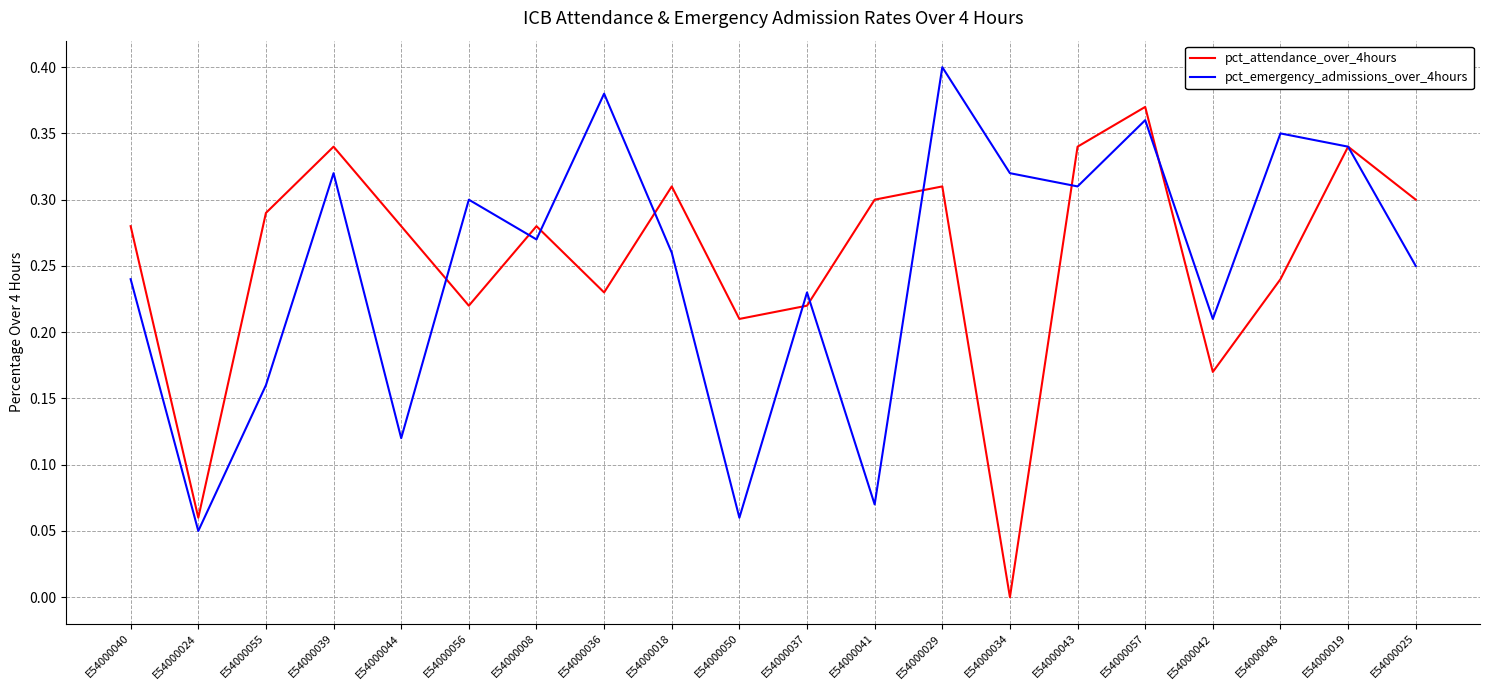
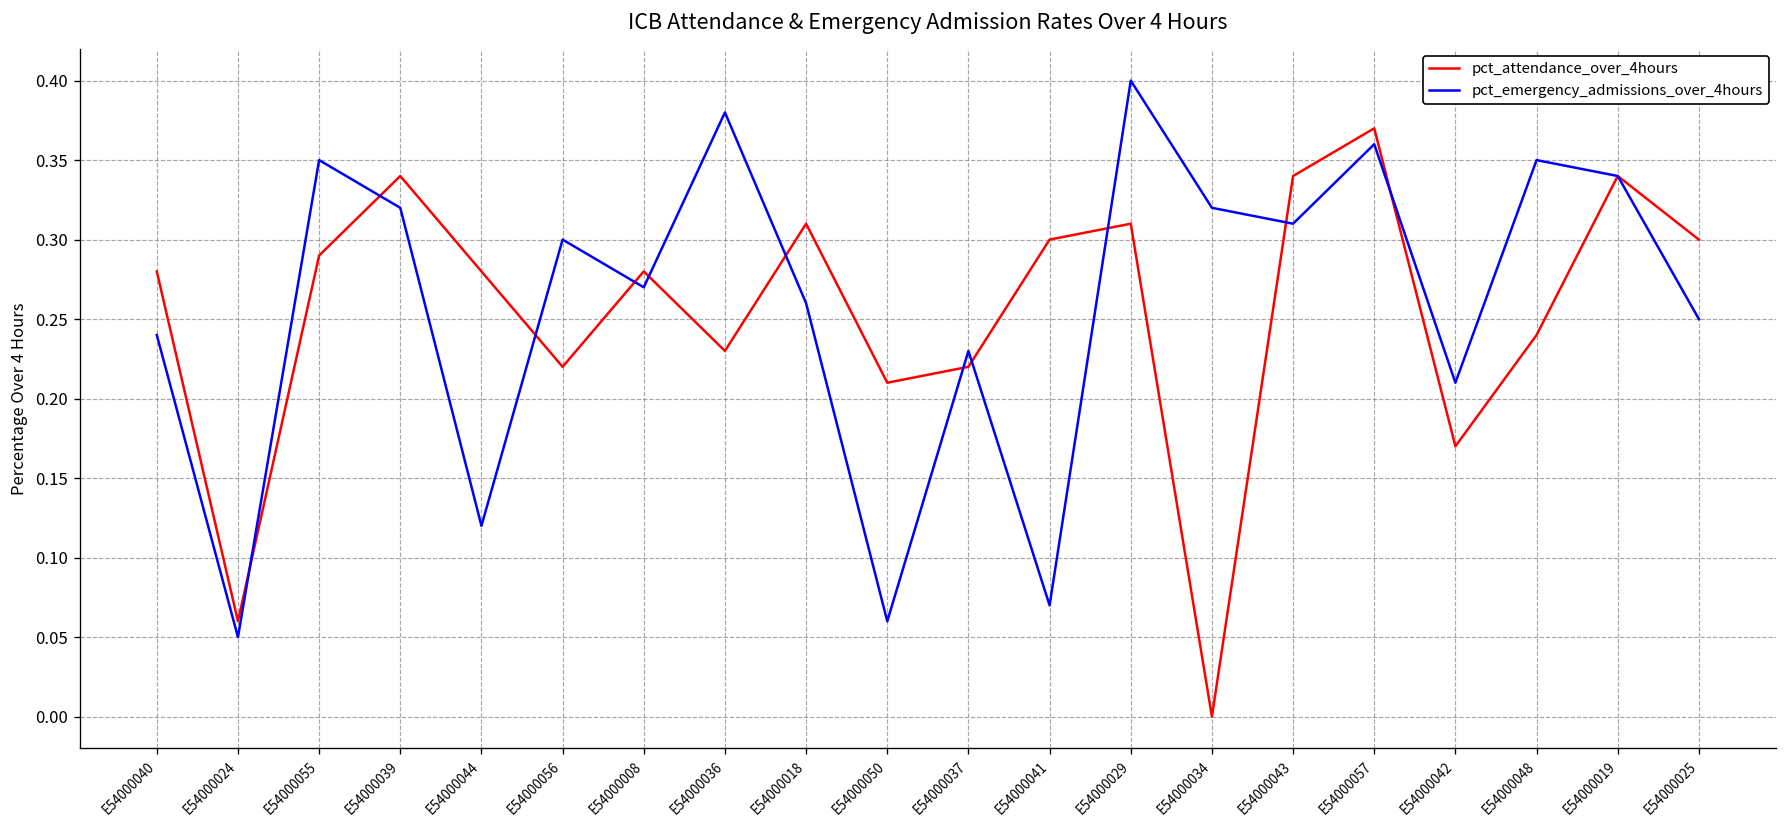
pct_emergency_admissions_over_4hours, E54000055: 0.16 -> 0.35
